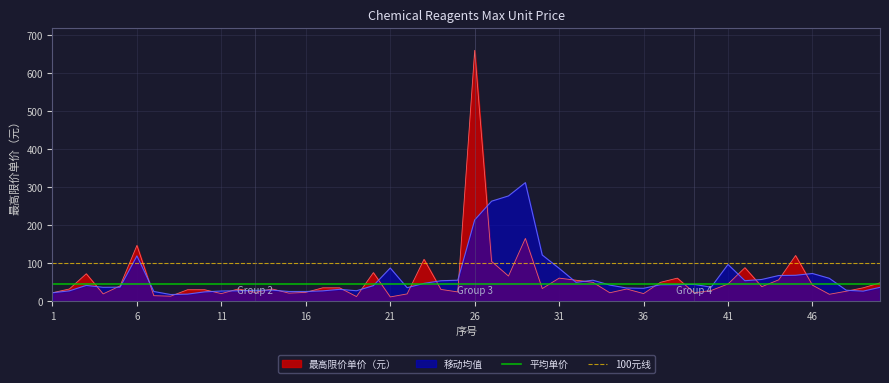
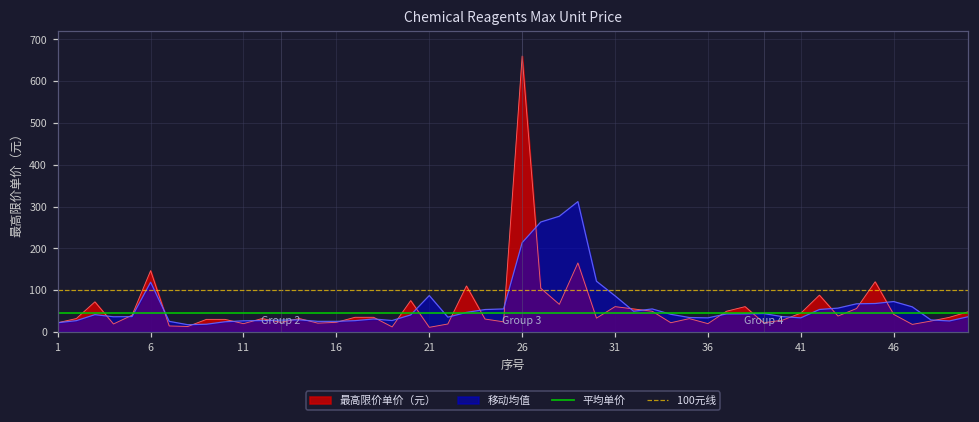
移动均值, 41: 100 -> 30
